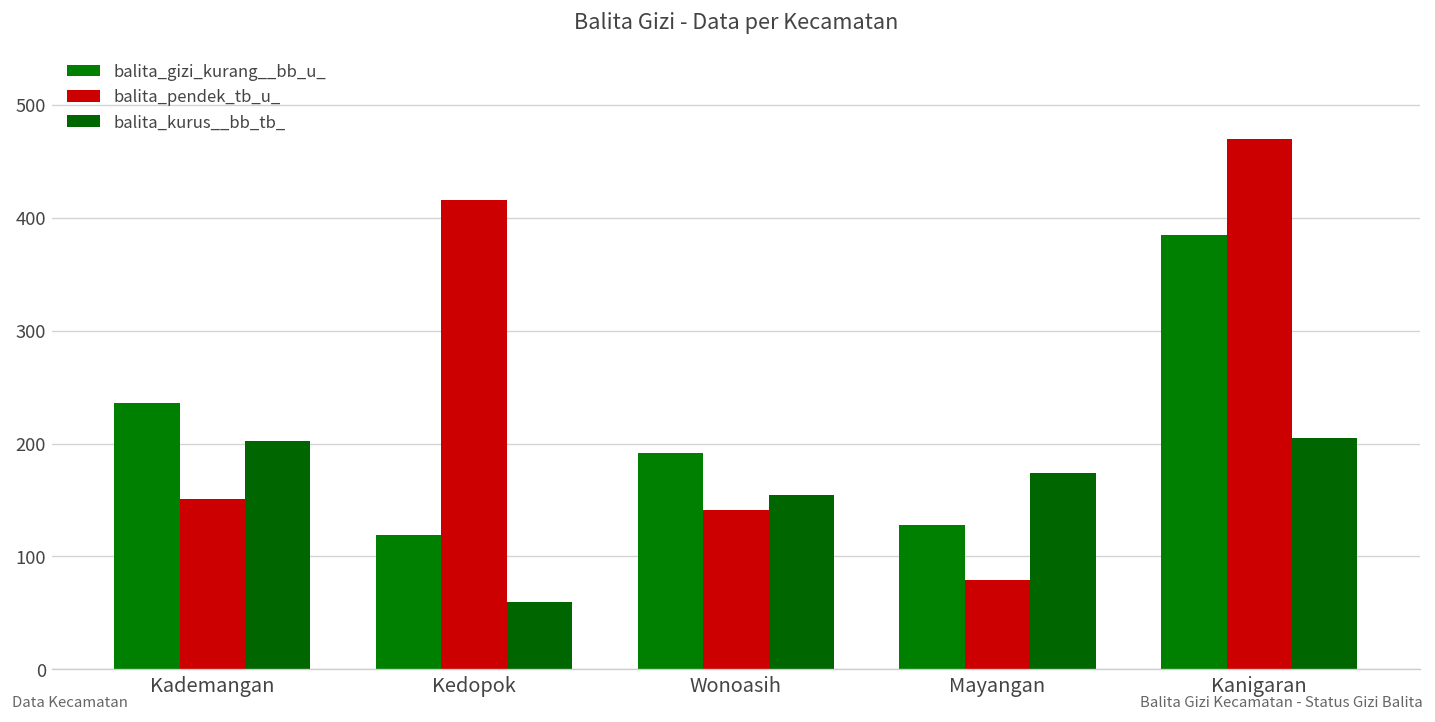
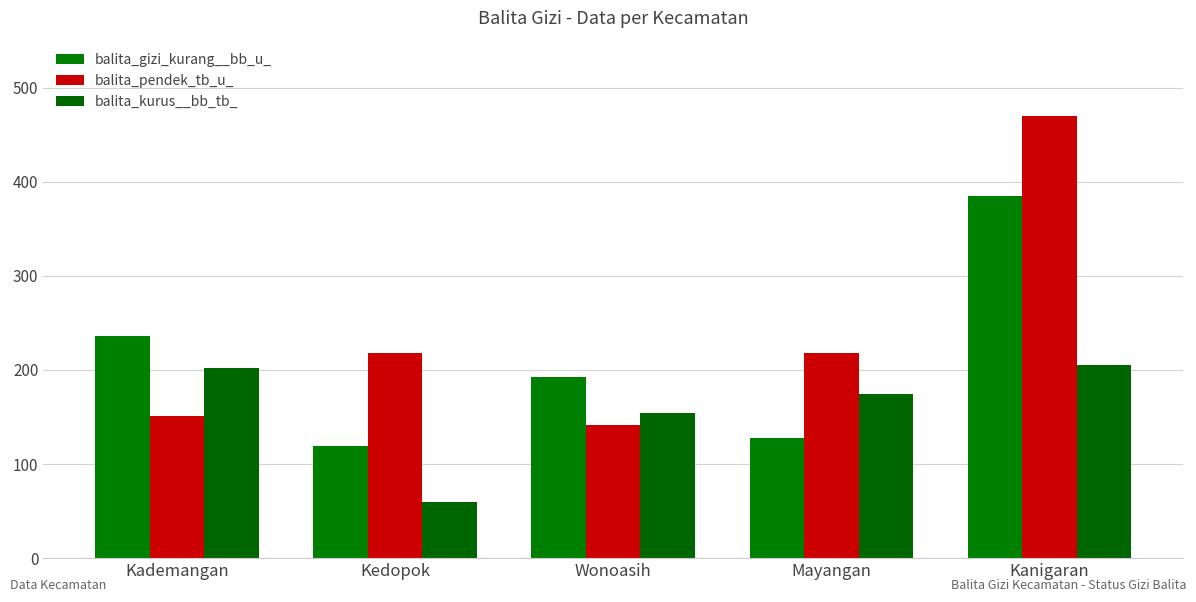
balita_pendek_tb_u_, Kedopok: 420 -> 220
balita_pendek_tb_u_, Mayangan: 80 -> 220
